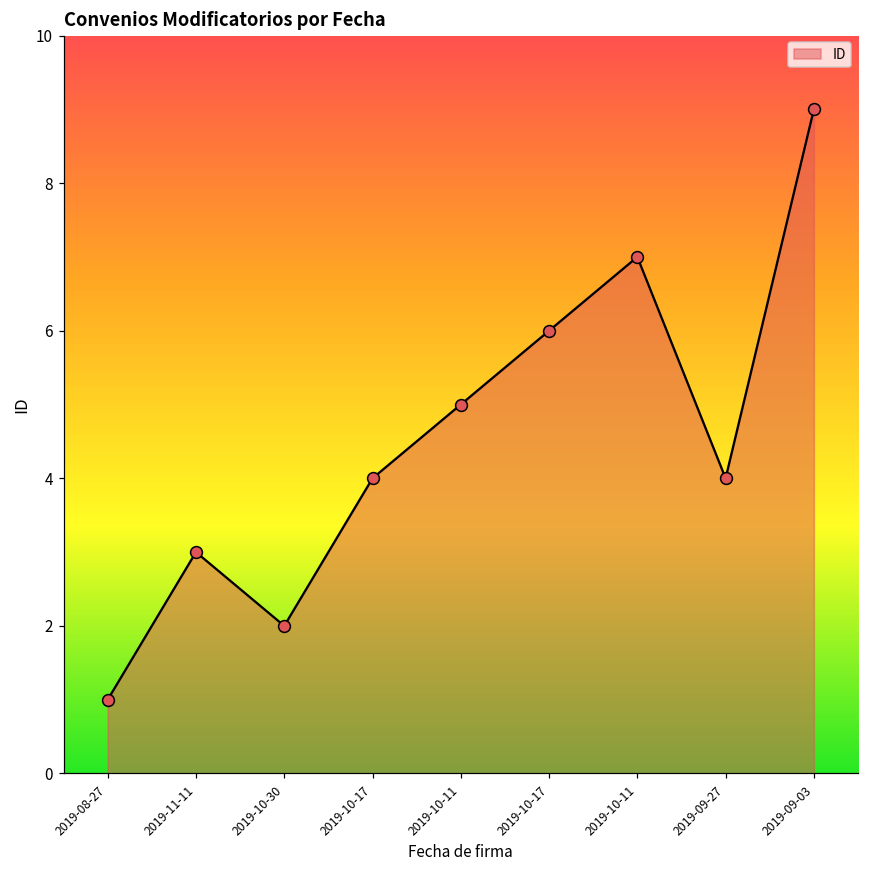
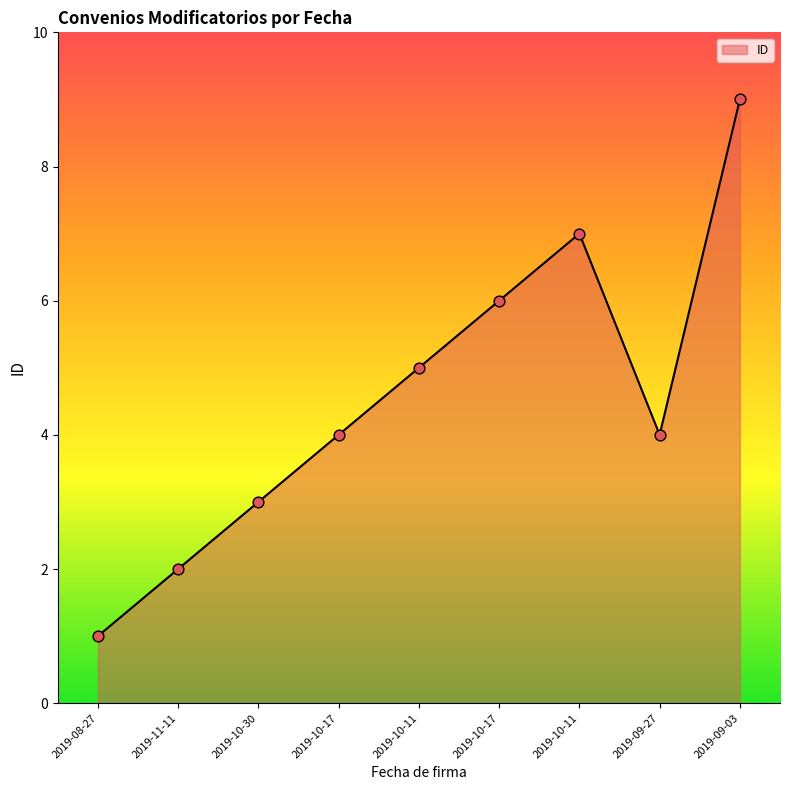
2019-11-11: 3 -> 2
2019-10-30: 2 -> 3
